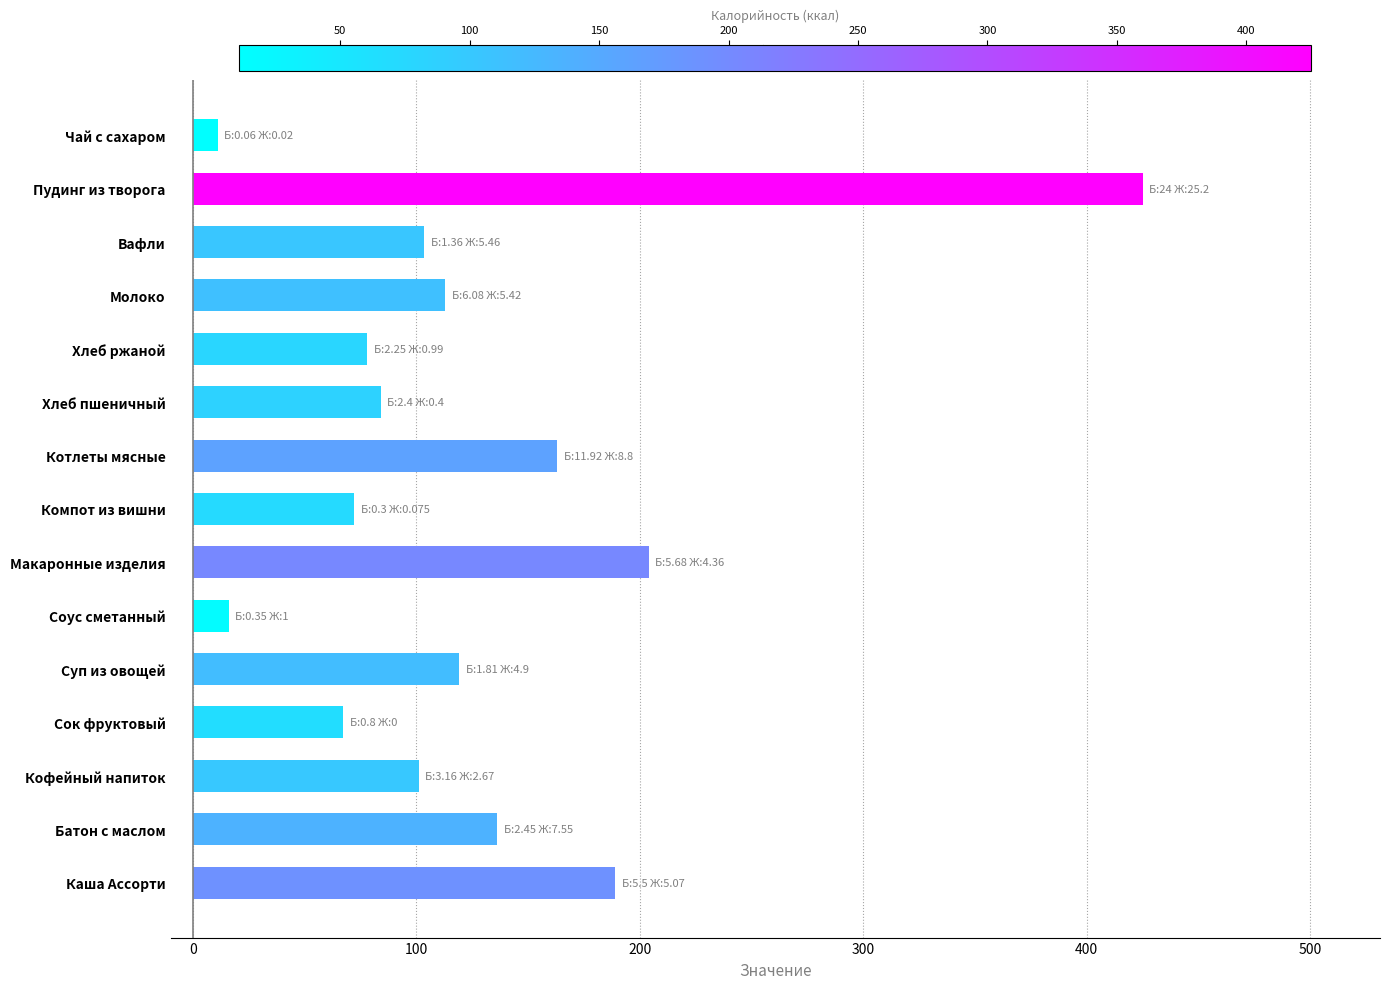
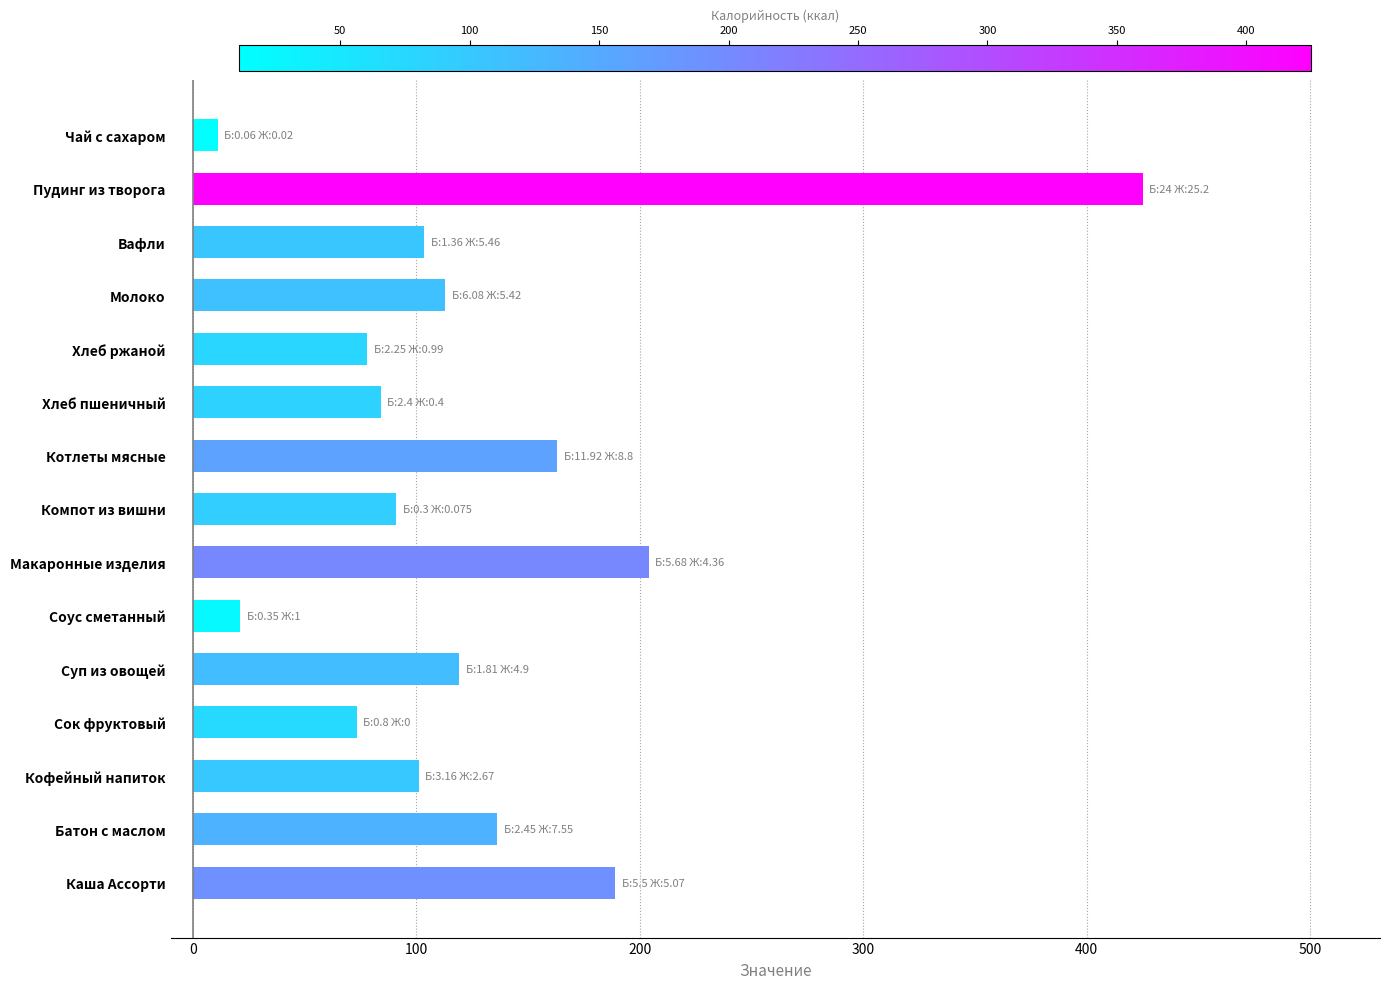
Компот из вишни: 72 -> 91
Соус сметанный: 16 -> 21
Сок фруктовый: 67 -> 73
